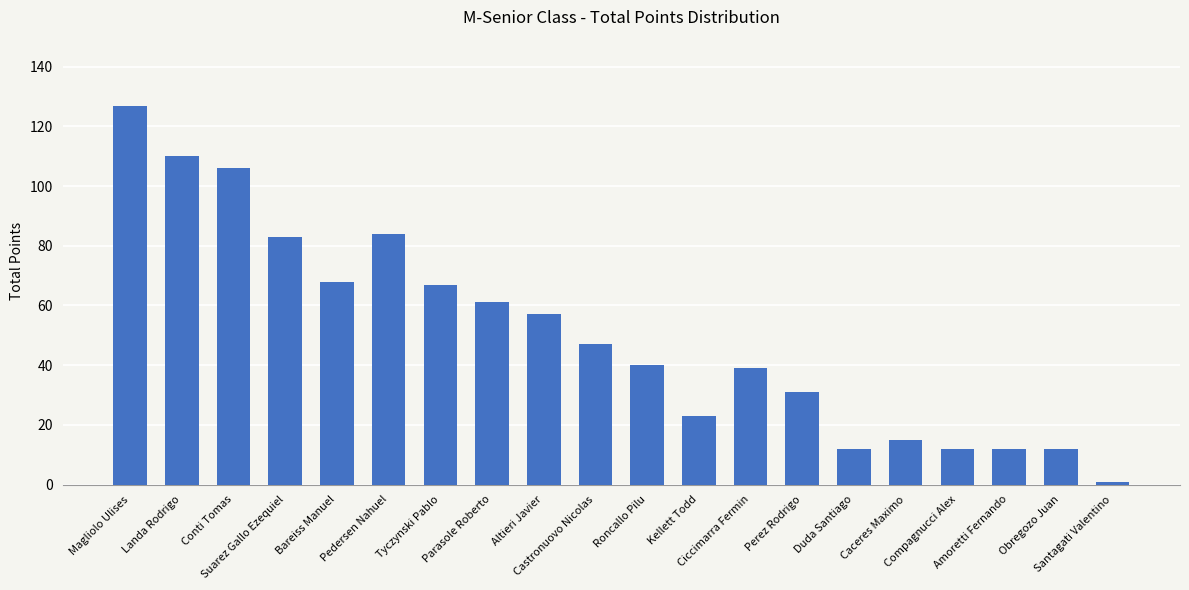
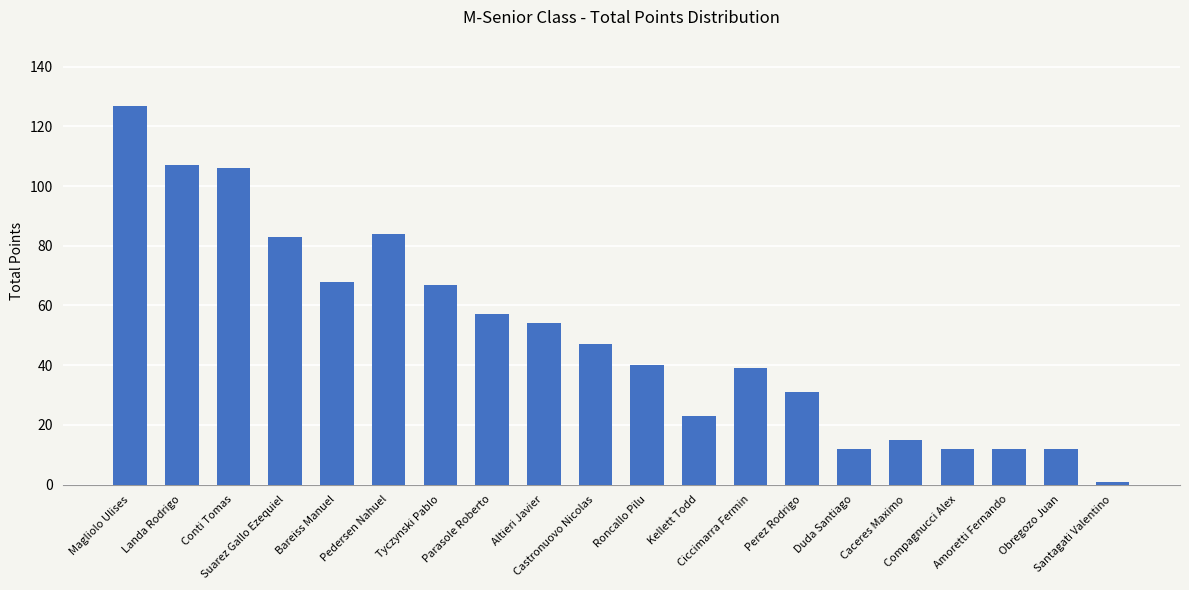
Landa Rodrigo: 110 -> 107
Parasole Roberto: 61 -> 57
Altieri Javier: 57 -> 54
